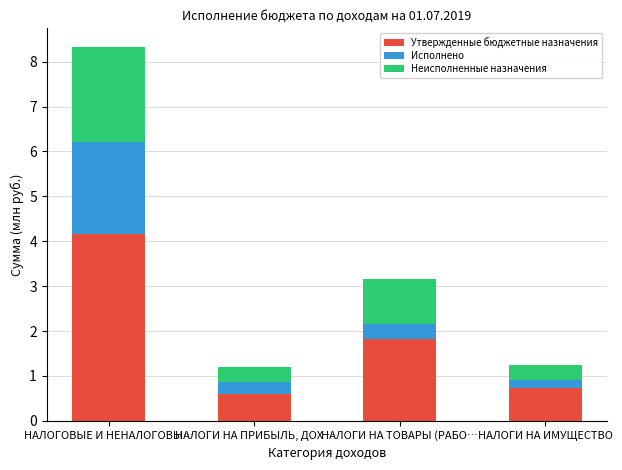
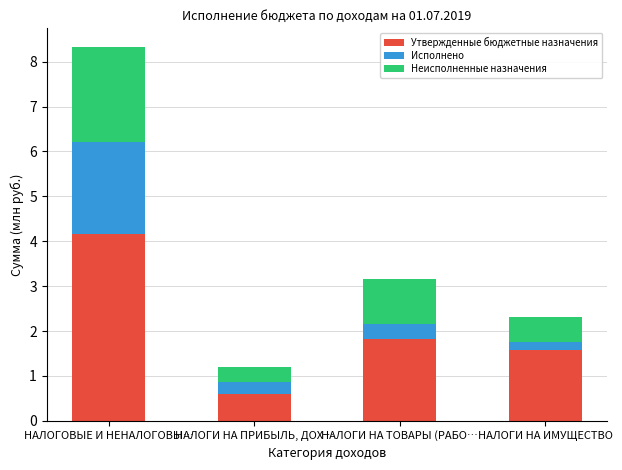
Утвержденные бюджетные назначения, НАЛОГИ НА ИМУЩЕСТВО: 0.7 -> 1.6
Неисполненные назначения, НАЛОГИ НА ИМУЩЕСТВО: 0.3 -> 0.5
